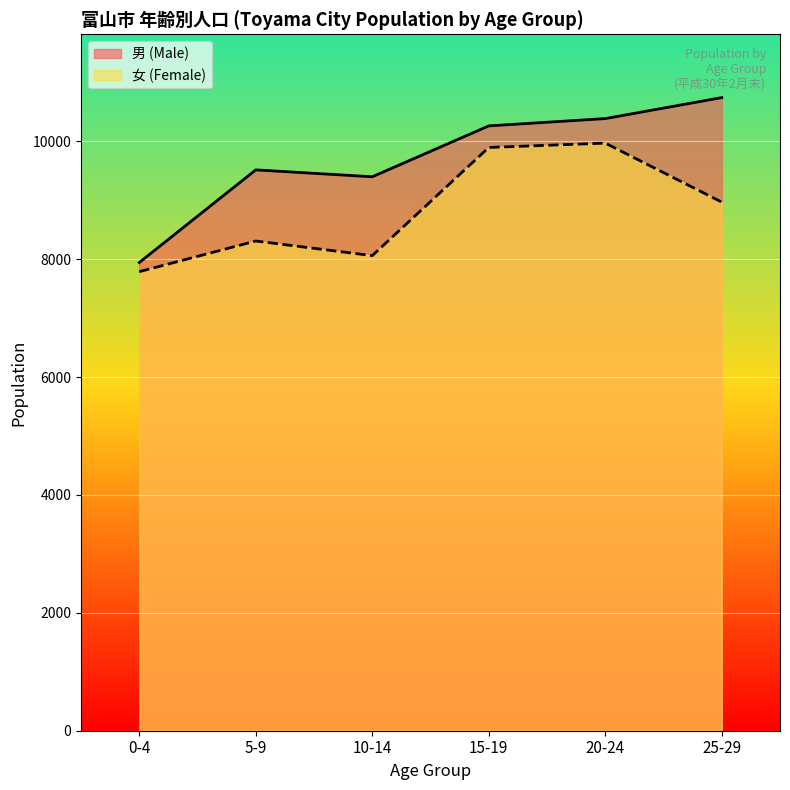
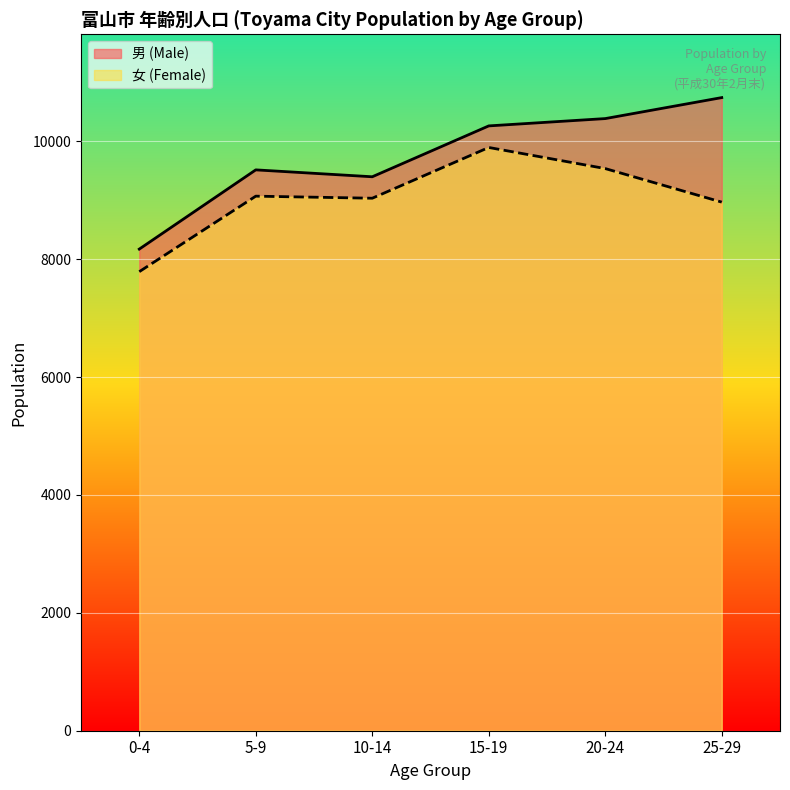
男 (Male), 0-4: 7900 -> 8200
女 (Female), 5-9: 8300 -> 9100
女 (Female), 10-14: 8100 -> 9000
女 (Female), 20-24: 10000 -> 9500
